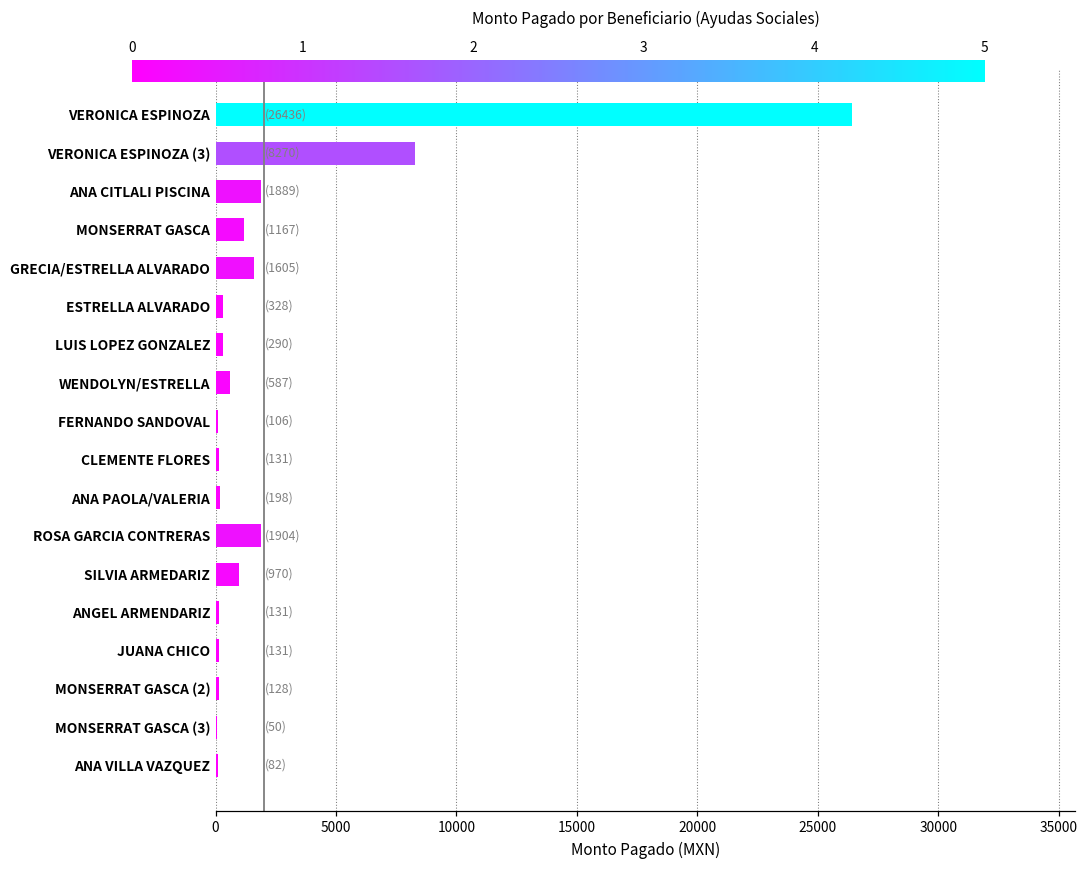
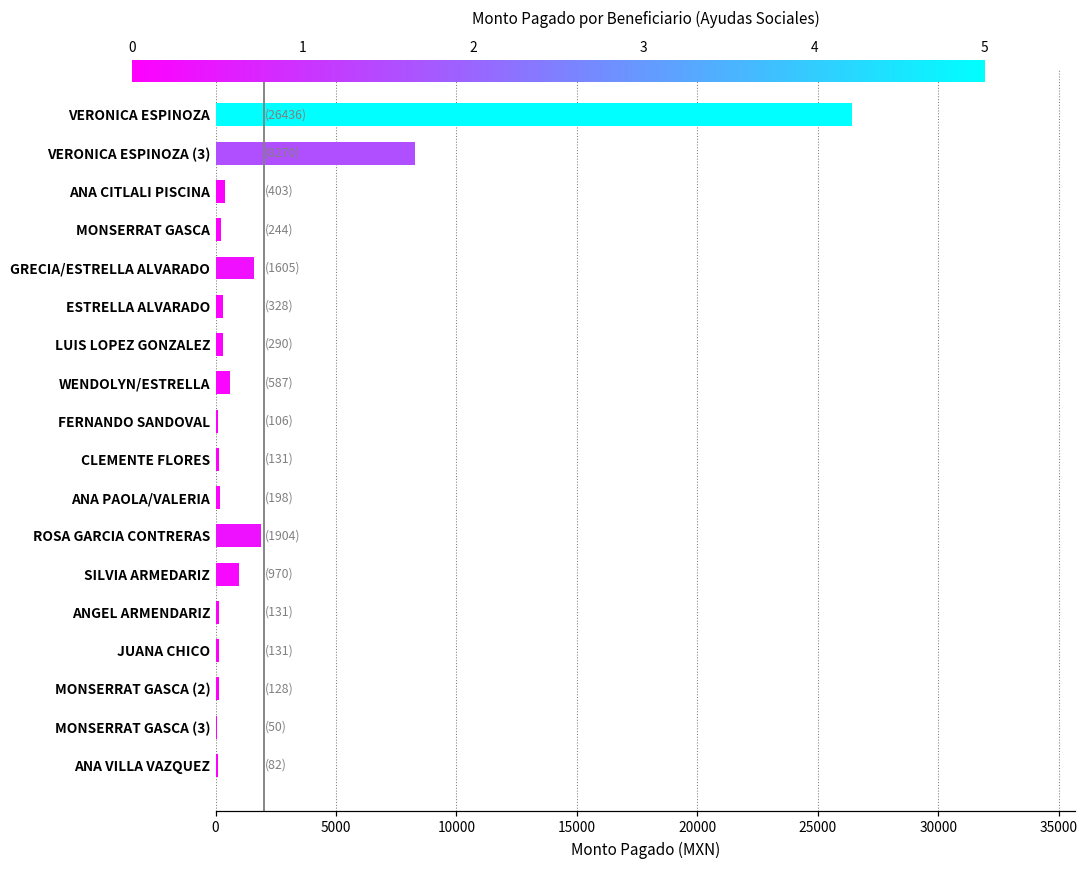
ANA CITLALI PISCINA: (1889) -> (403)
MONSERRAT GASCA: (1167) -> (244)
